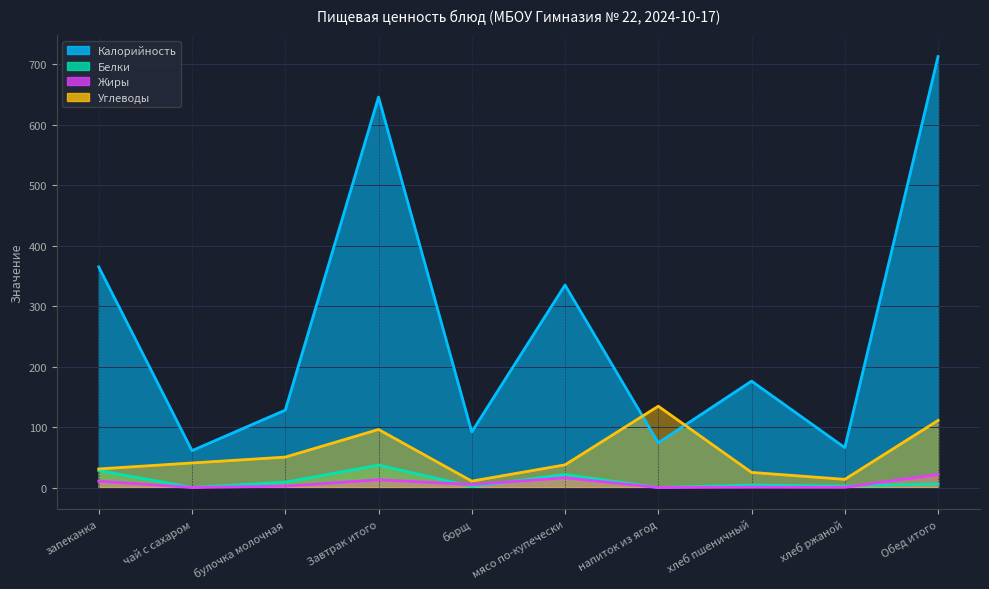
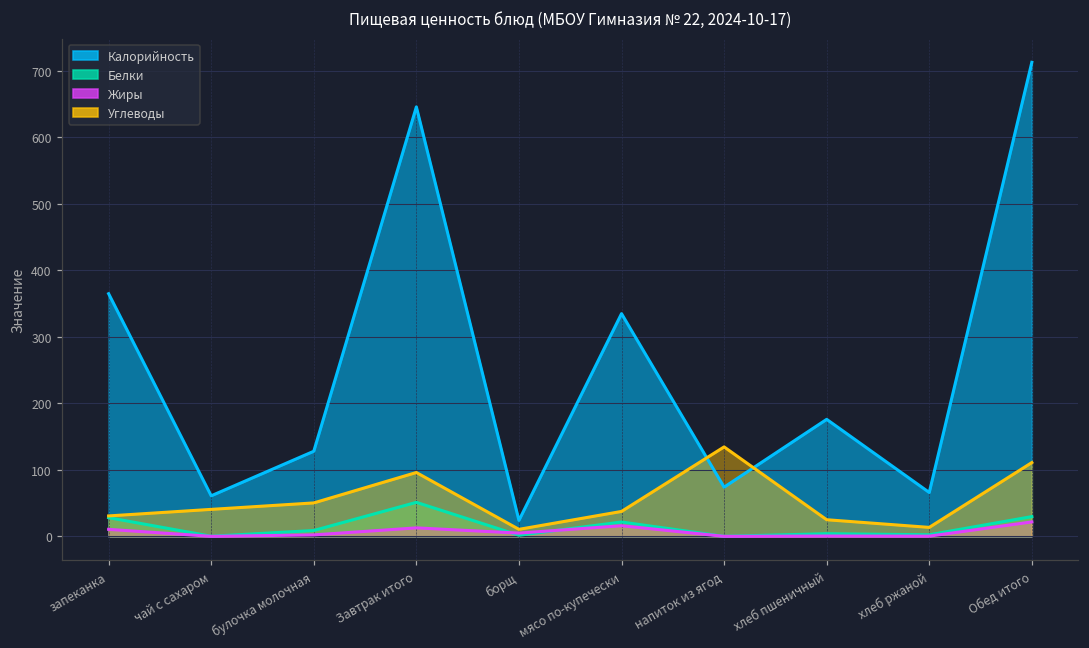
Белки, Завтрак итого: 40 -> 50
Калорийность, борщ: 90 -> 20
Белки, Обед итого: 10 -> 30
